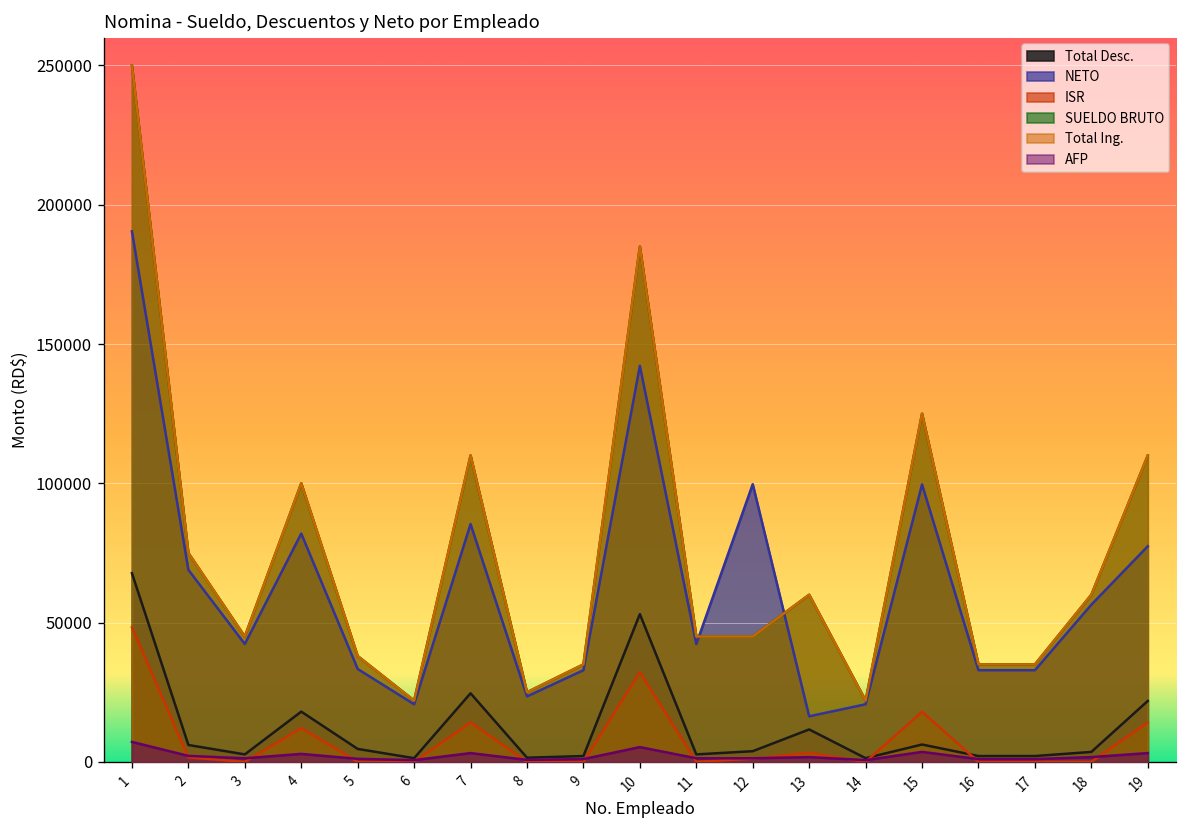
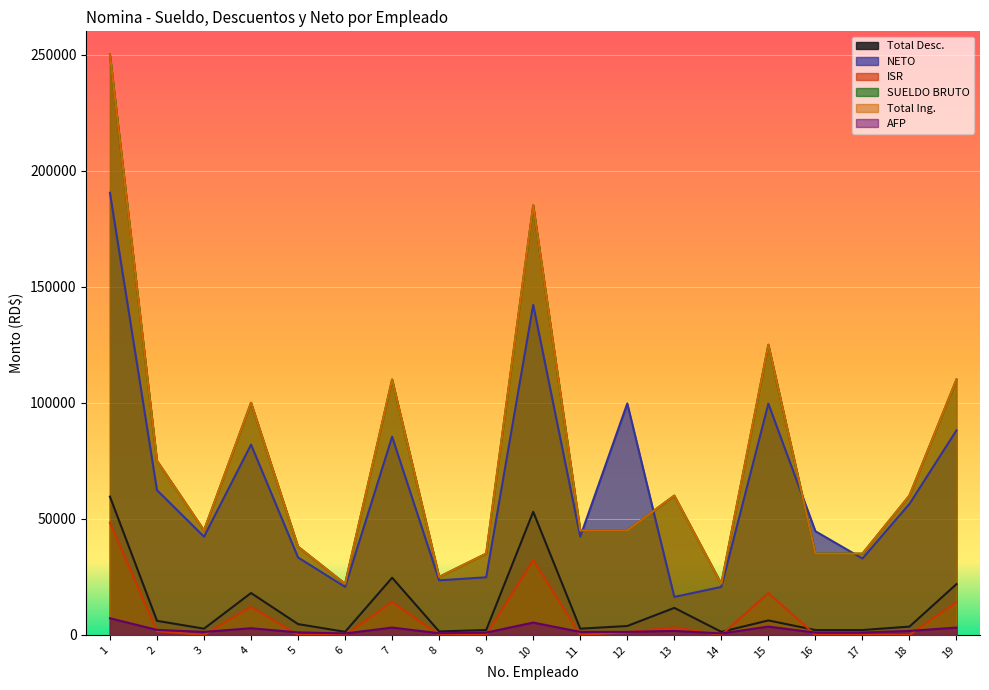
Total Desc., 1: 68000 -> 60000
NETO, 2: 69000 -> 62000
NETO, 9: 33000 -> 25000
NETO, 16: 33000 -> 45000
NETO, 19: 77000 -> 88000
